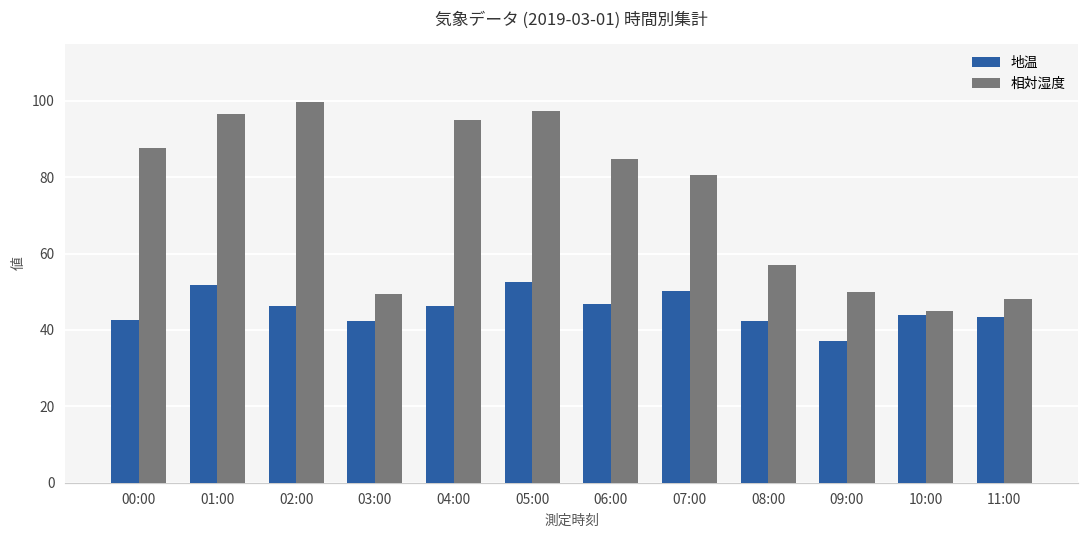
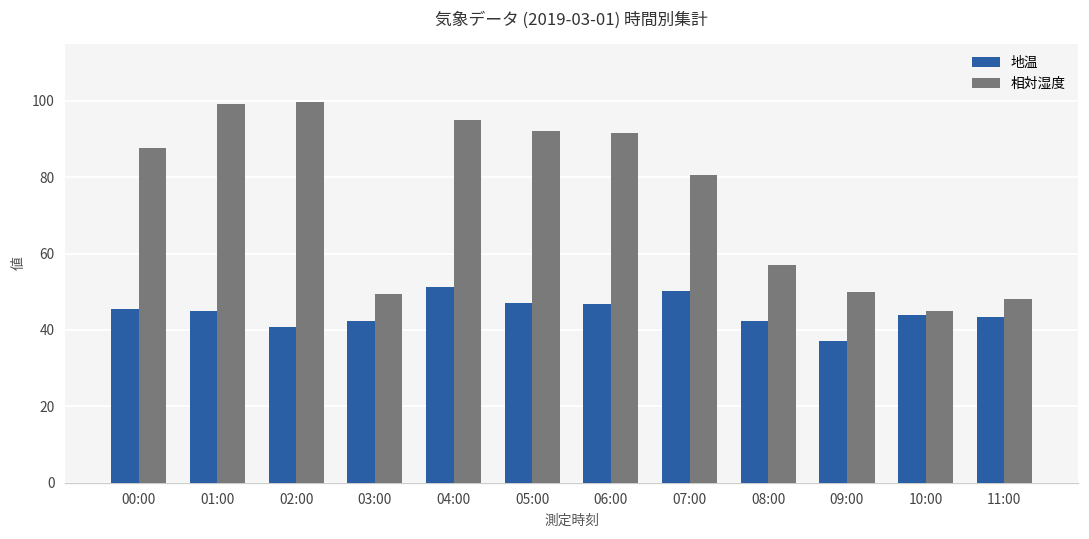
地温, 00:00: 43 -> 45
地温, 01:00: 52 -> 45
相対湿度, 01:00: 97 -> 99
地温, 02:00: 46 -> 41
地温, 04:00: 46 -> 51
地温, 05:00: 53 -> 47
相対湿度, 05:00: 97 -> 92
相対湿度, 06:00: 85 -> 92
